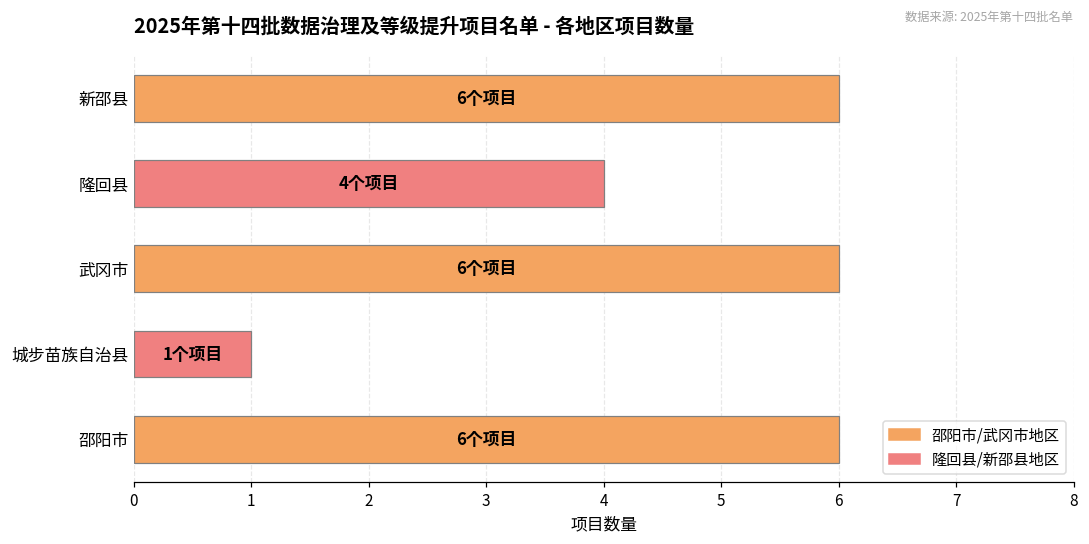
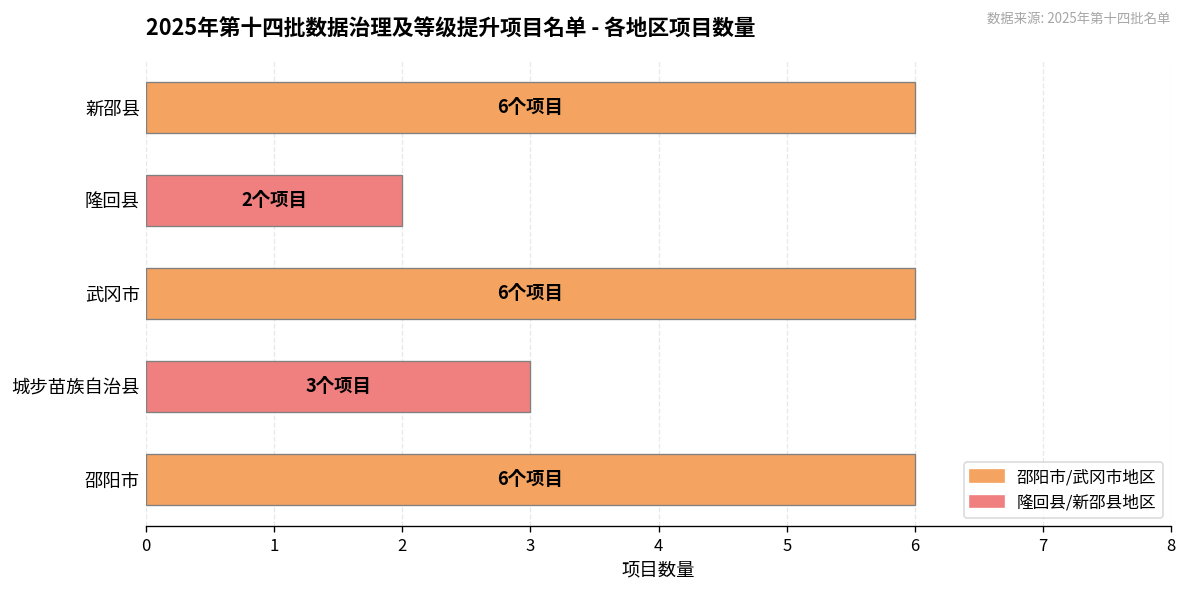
隆回县: 4 -> 2
城步苗族自治县: 1 -> 3
